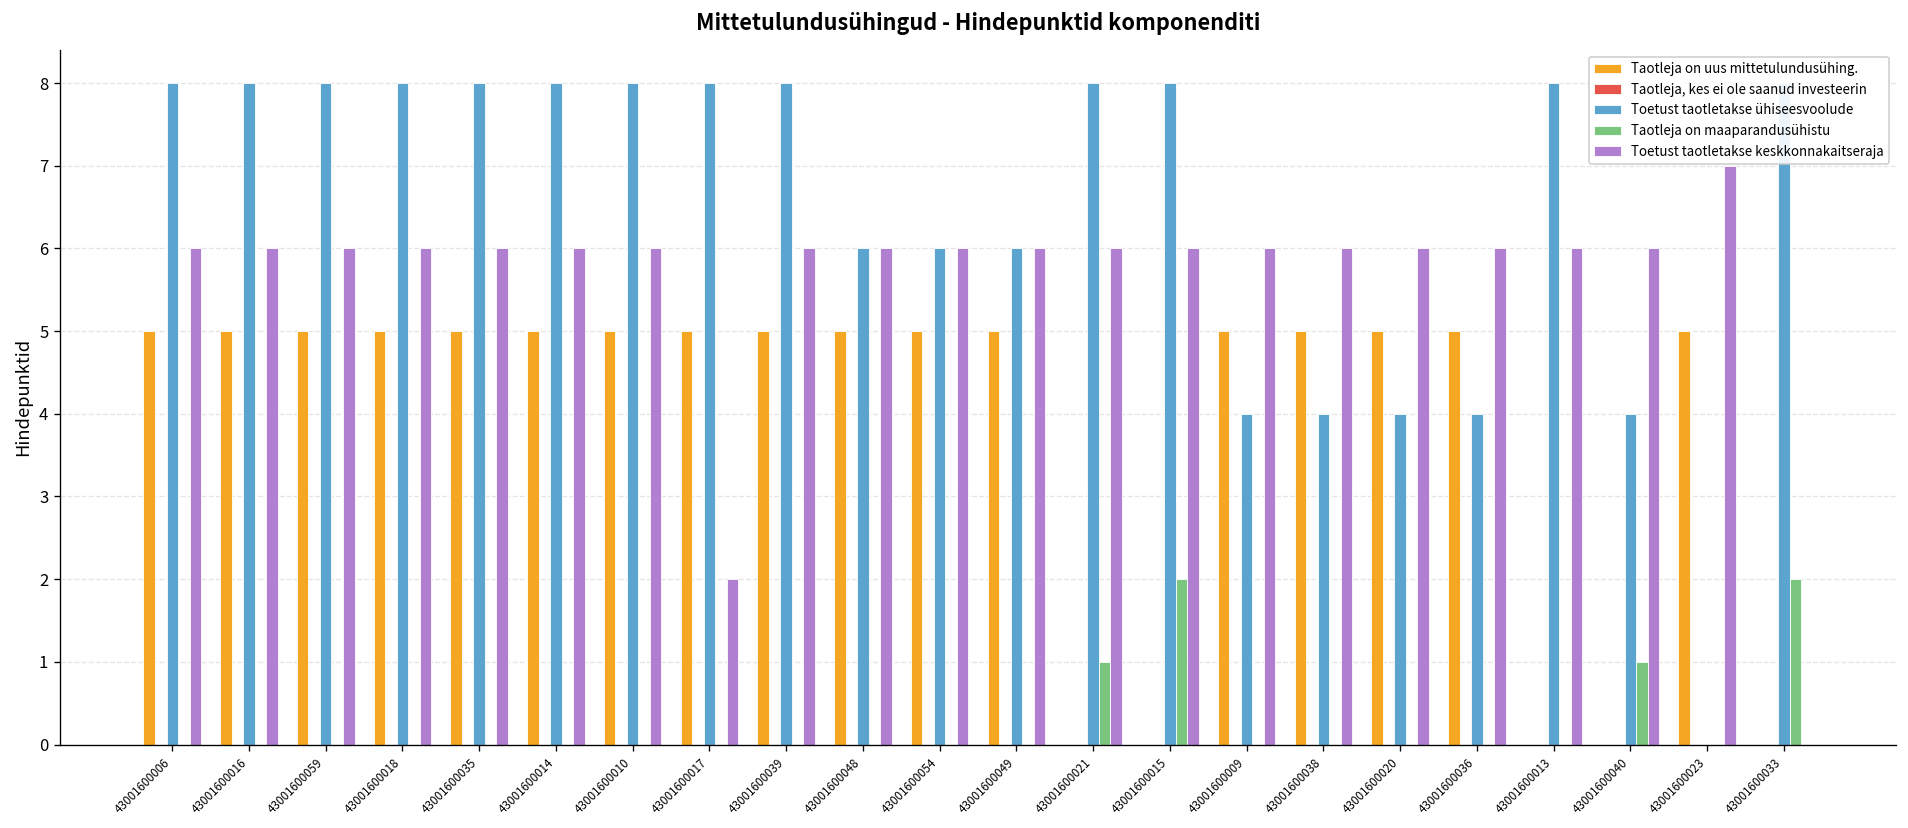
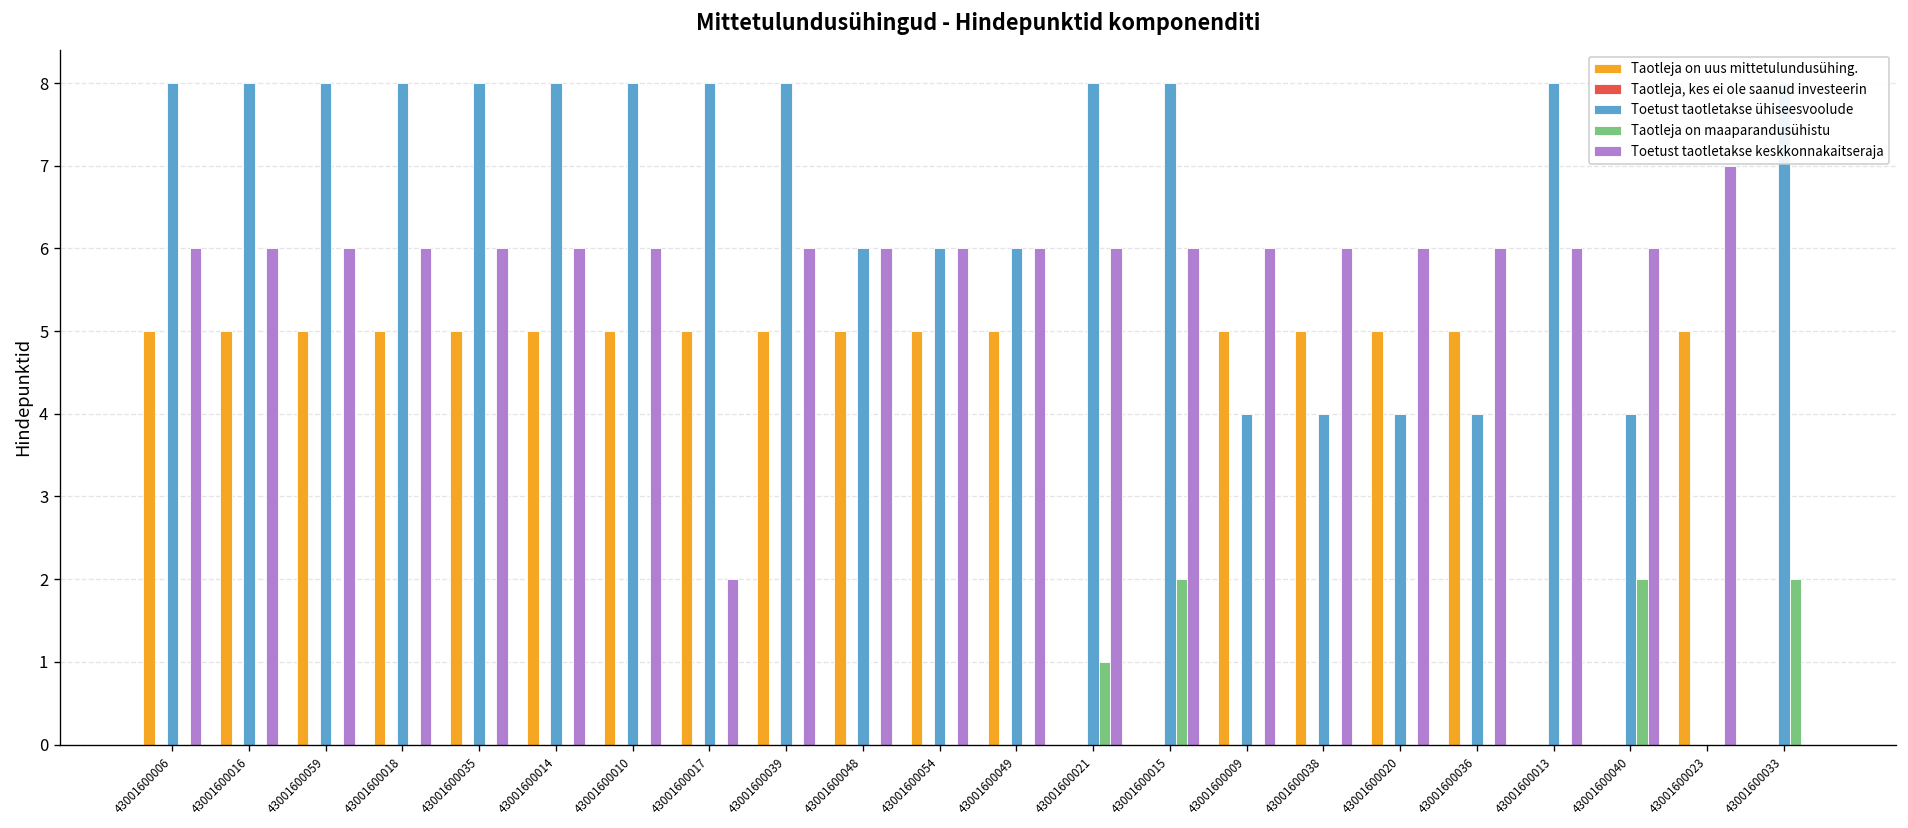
Taotleja on maaparandusühistu, 43001600040: 1 -> 2
